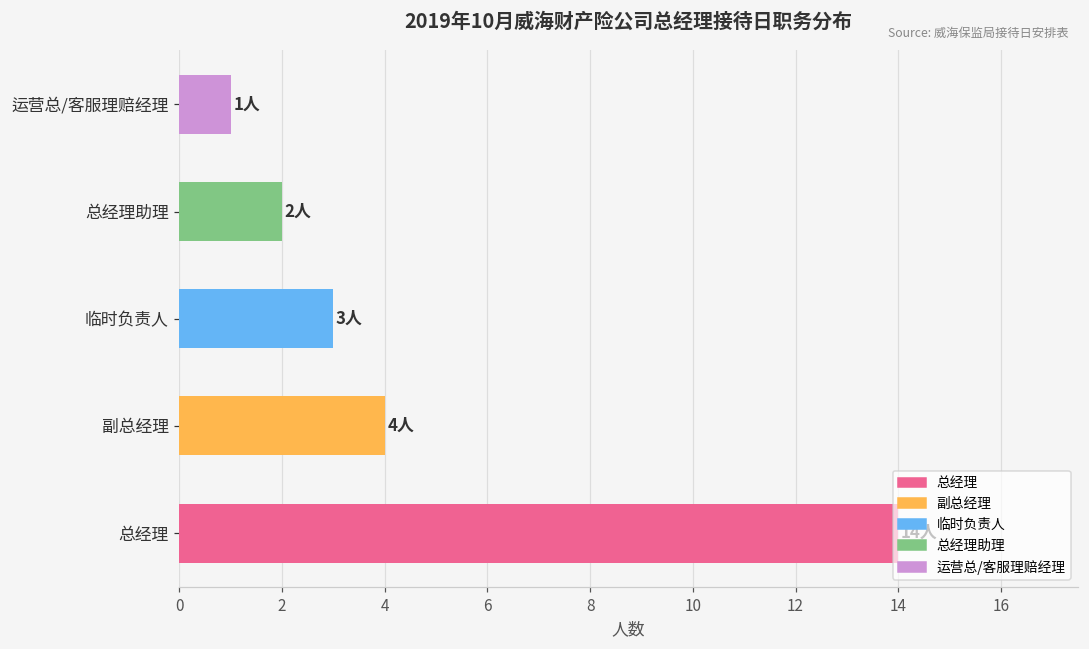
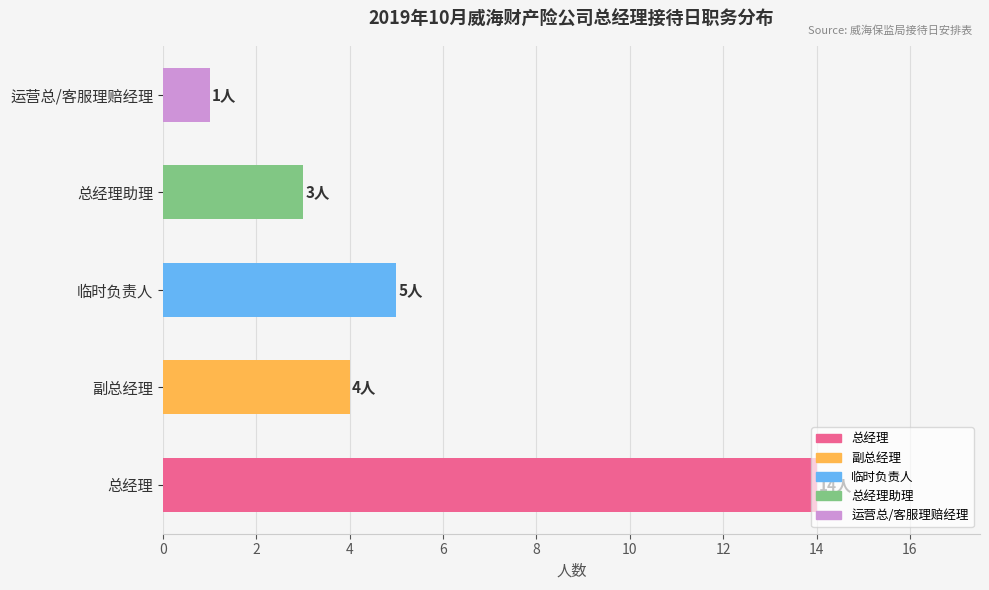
总经理助理: 2人 -> 3人
临时负责人: 3人 -> 5人
